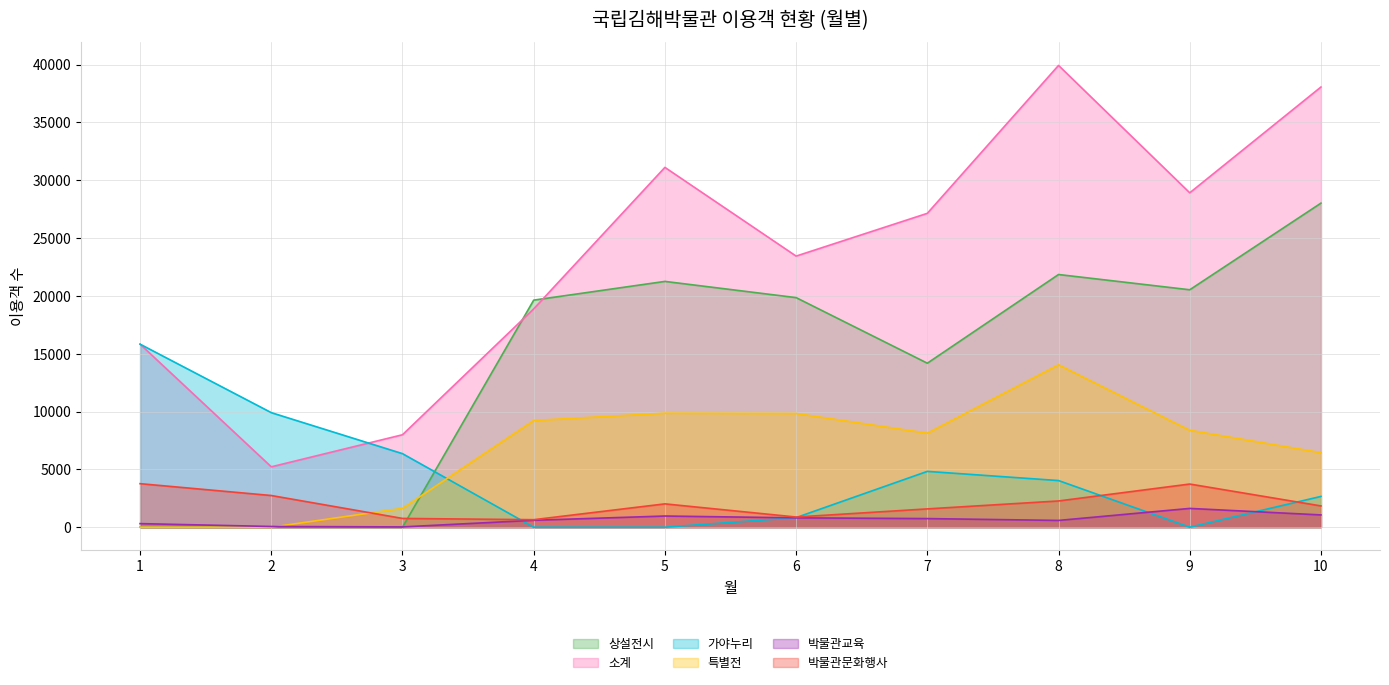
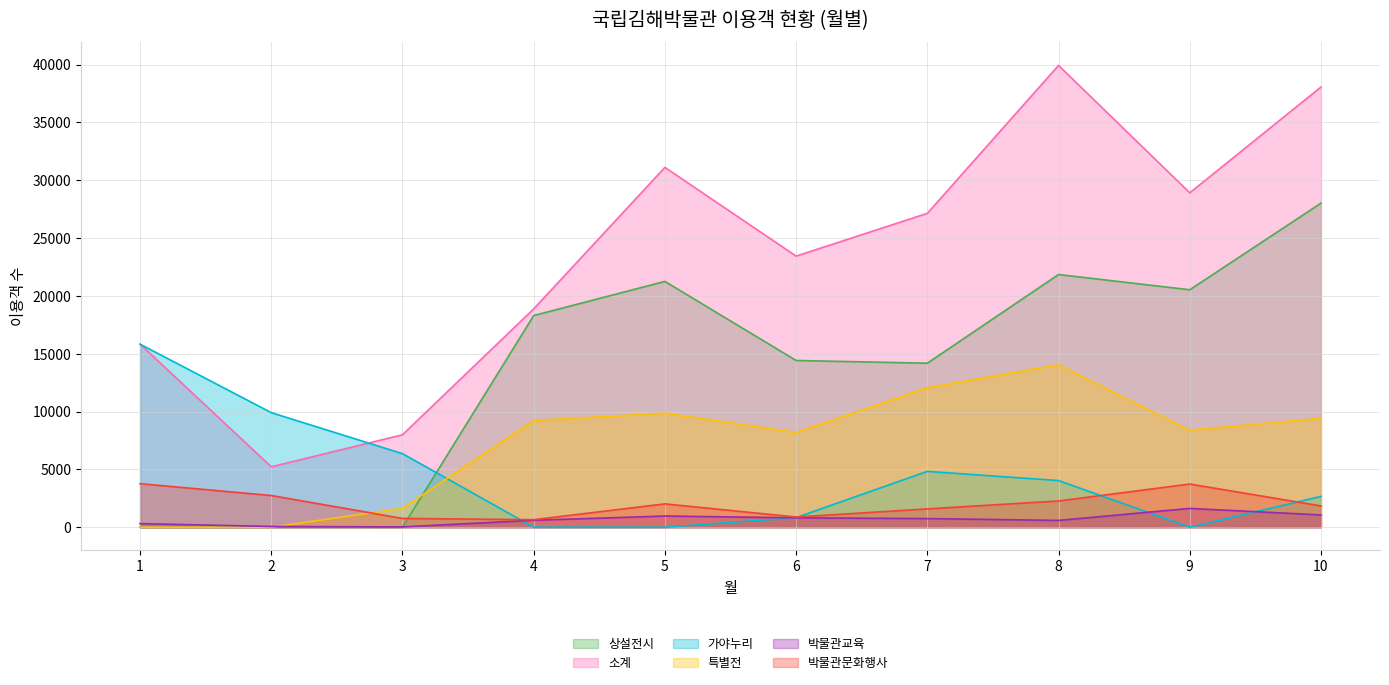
상설전시, 4: 19600 -> 18300
상설전시, 6: 19800 -> 14400
특별전, 6: 9800 -> 8200
특별전, 7: 8100 -> 12100
특별전, 10: 6400 -> 9400
